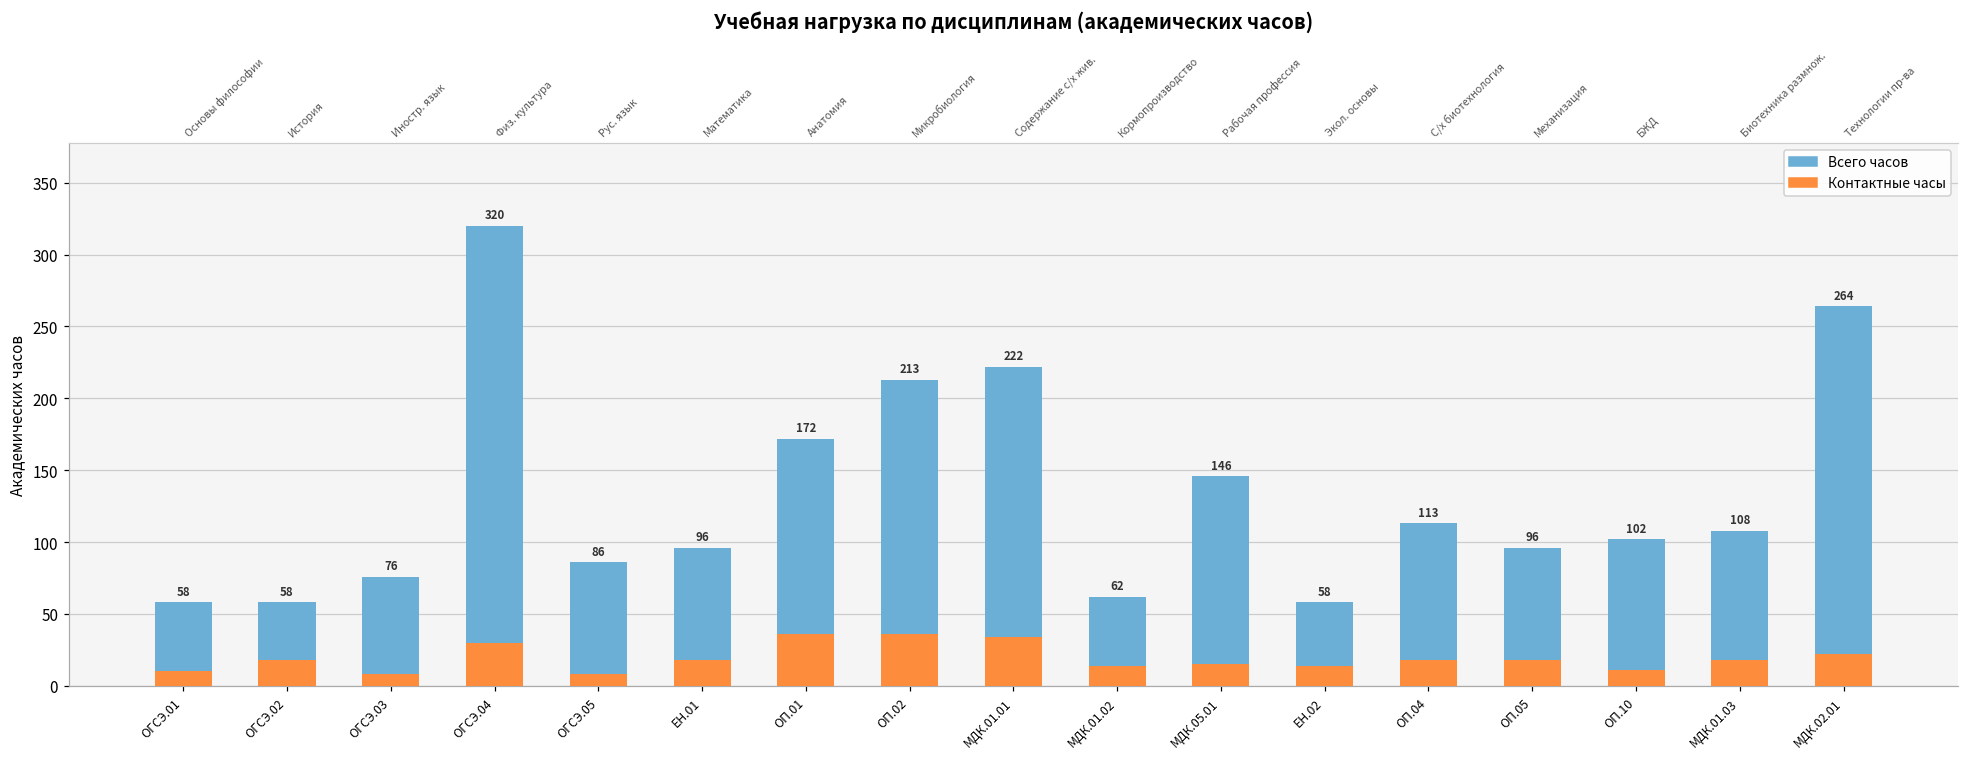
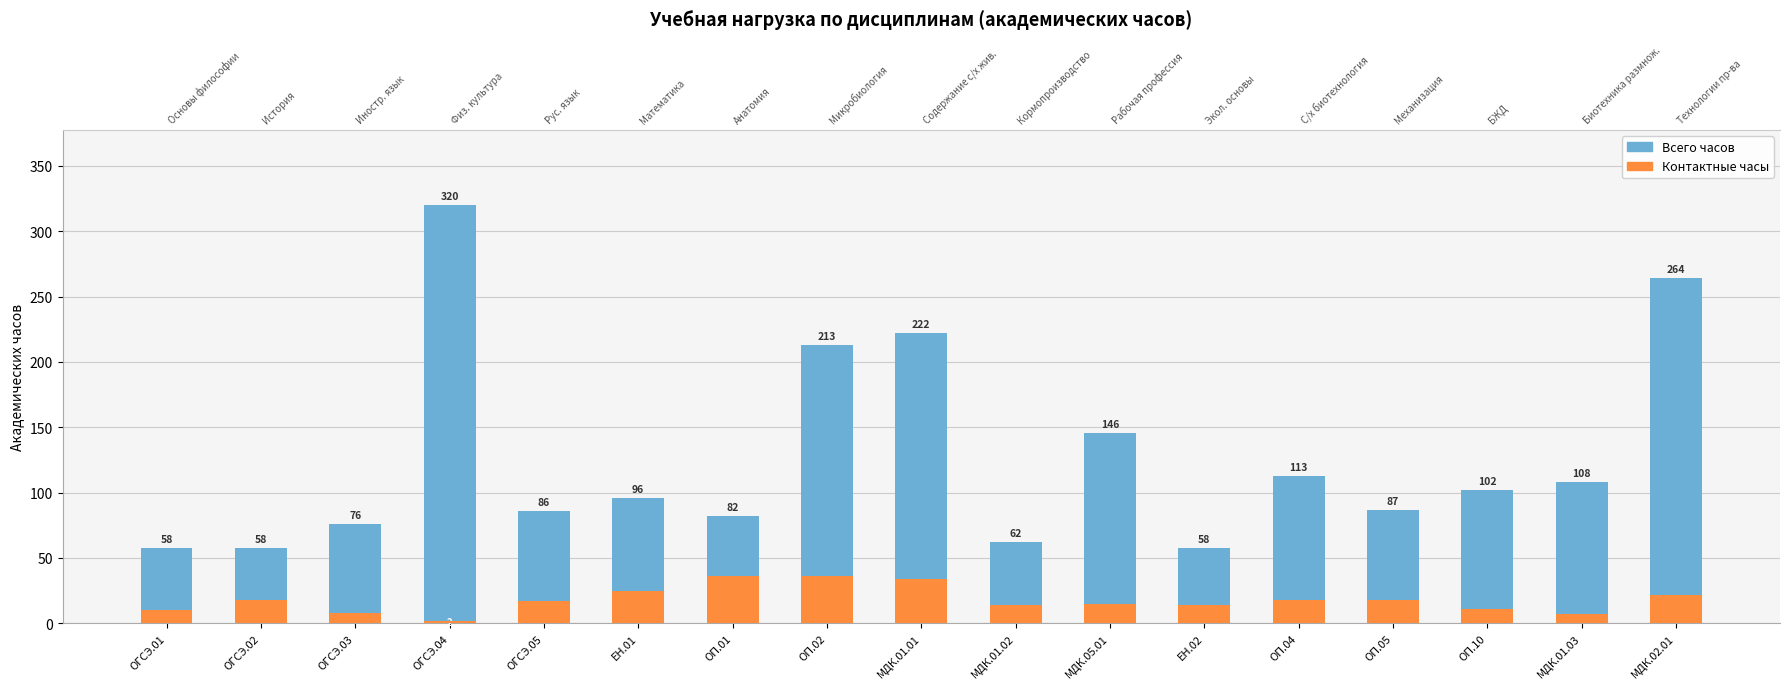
Контактные часы, ОГСЭ.04: 30 -> 2
Контактные часы, ОГСЭ.05: 8 -> 17
Контактные часы, ЕН.01: 18 -> 25
Всего часов, ОП.01: 172 -> 82
Всего часов, ОП.05: 96 -> 87
Контактные часы, МДК.01.03: 18 -> 7
